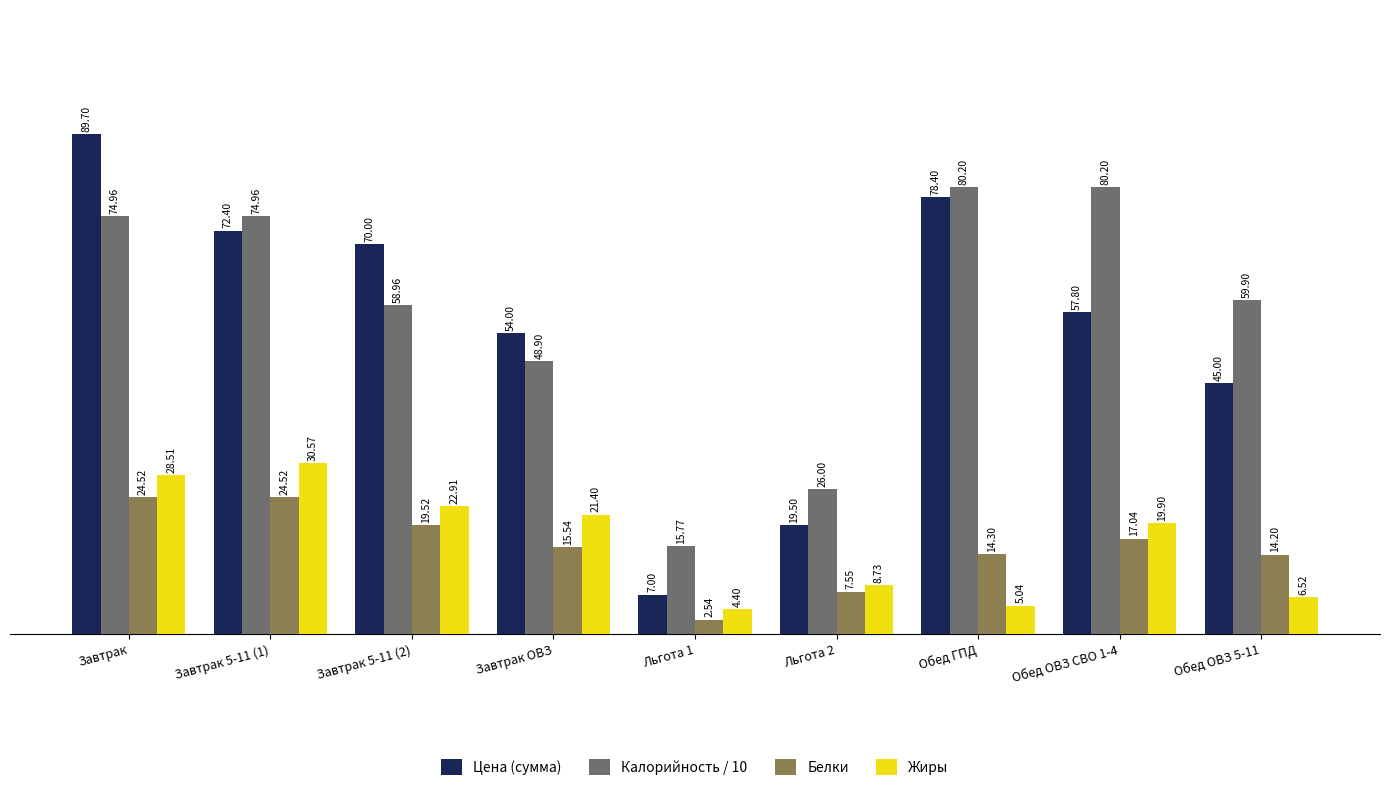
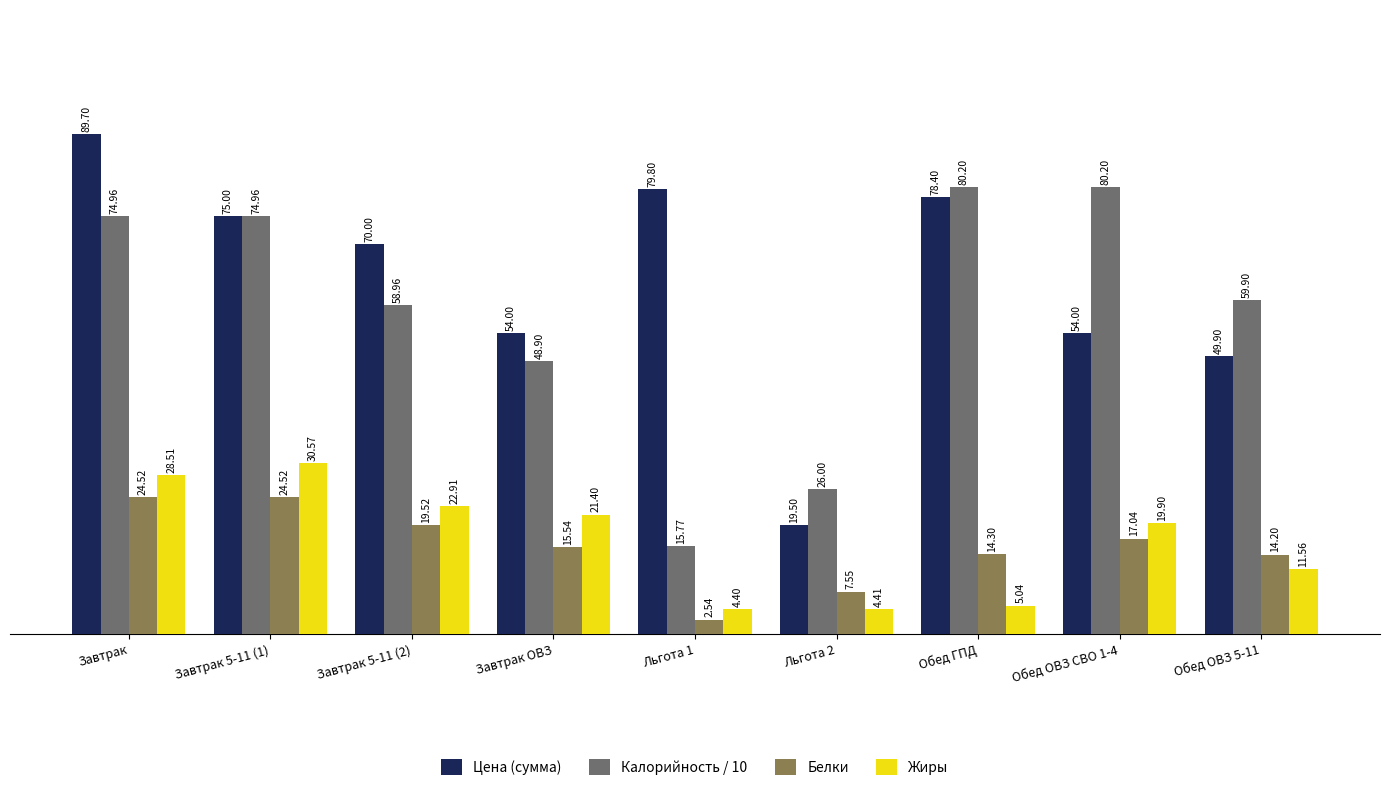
Цена (сумма), Завтрак 5-11 (1): 72.40 -> 75.00
Цена (сумма), Льгота 1: 7.00 -> 79.80
Жиры, Льгота 2: 8.73 -> 4.41
Цена (сумма), Обед ОВЗ СВО 1-4: 57.80 -> 54.00
Цена (сумма), Обед ОВЗ 5-11: 45.00 -> 49.90
Жиры, Обед ОВЗ 5-11: 6.52 -> 11.56
